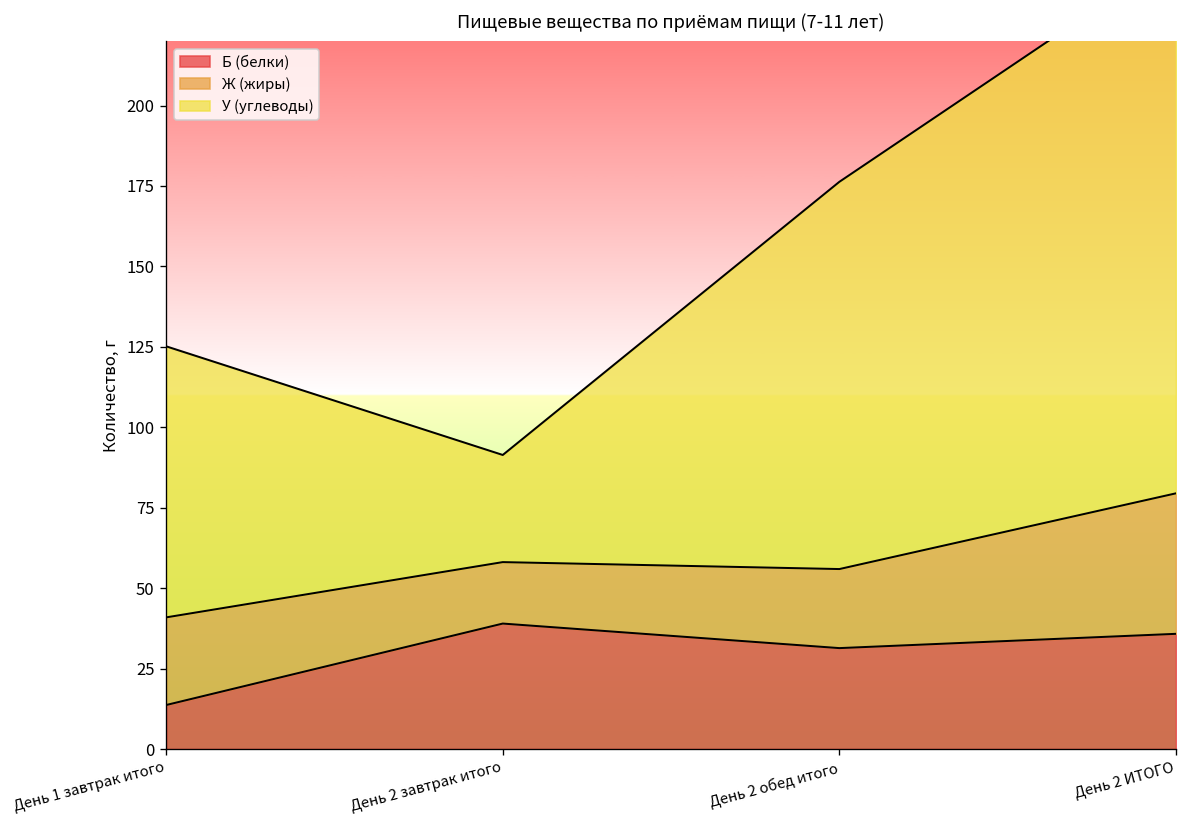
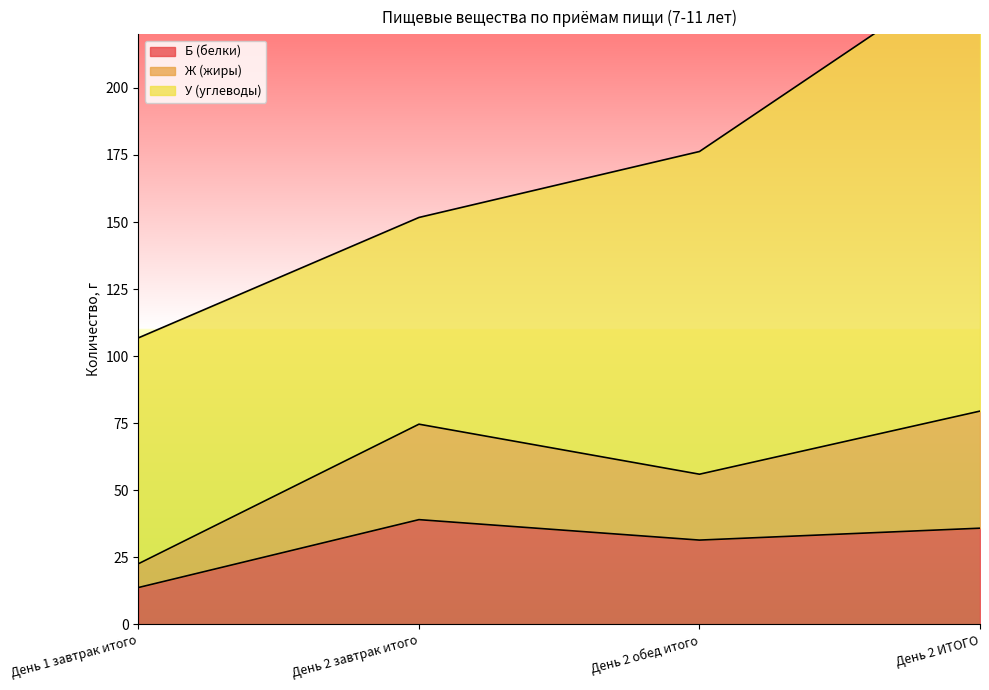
Ж (жиры), День 1 завтрак итого: 27 -> 9
Ж (жиры), День 2 завтрак итого: 19 -> 36
У (углеводы), День 2 завтрак итого: 33 -> 77
